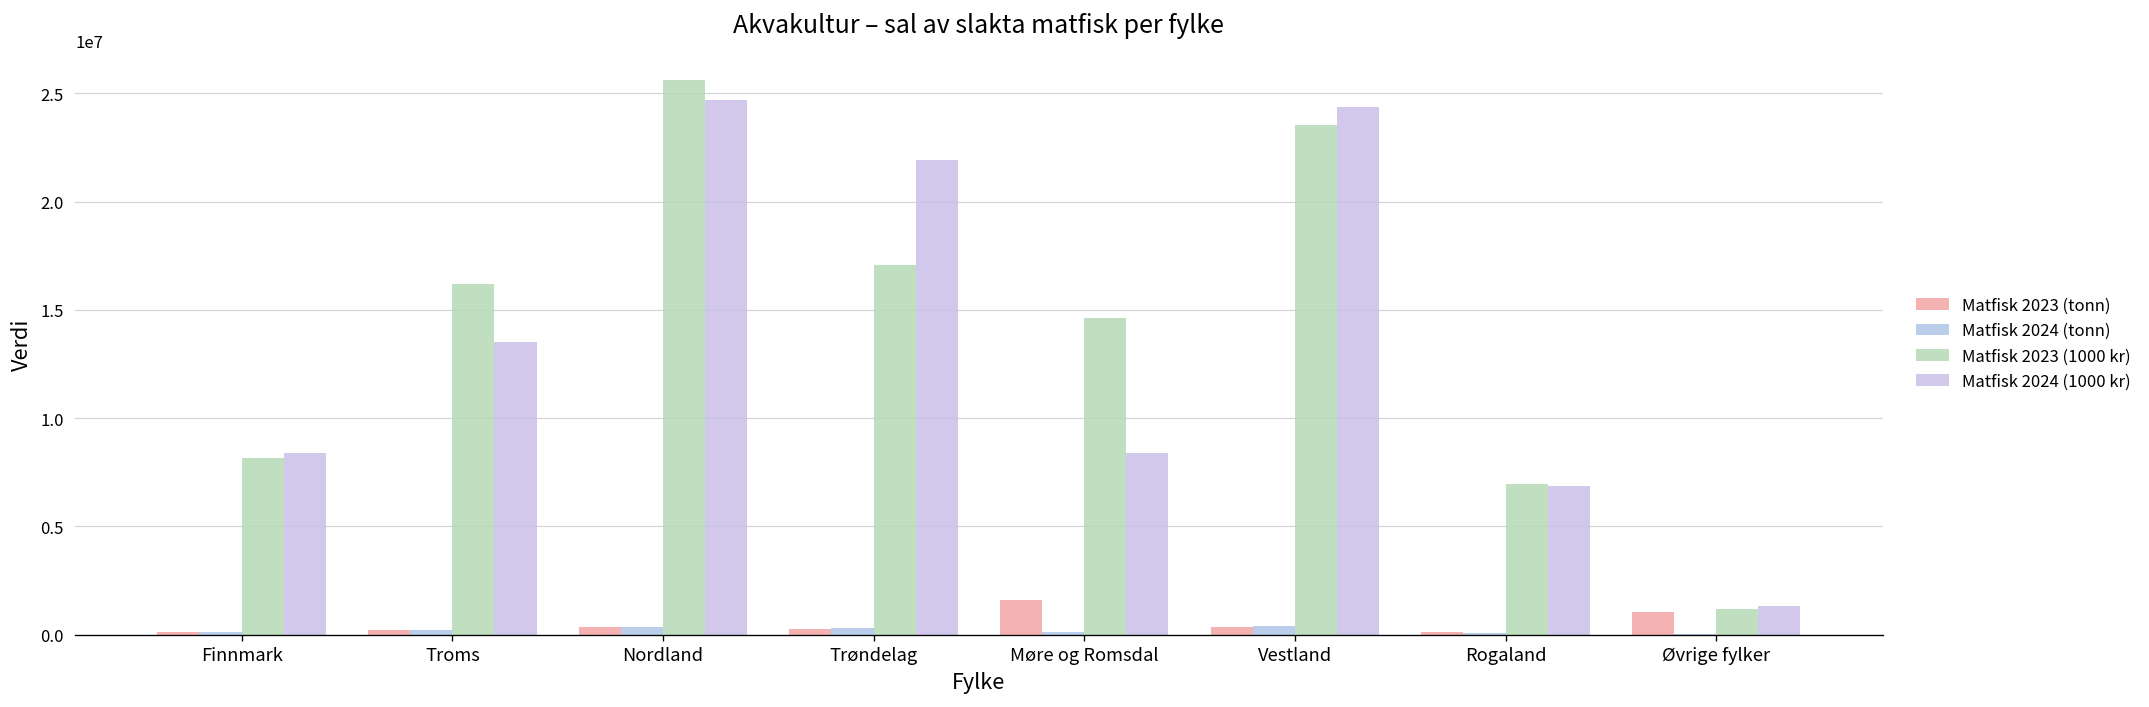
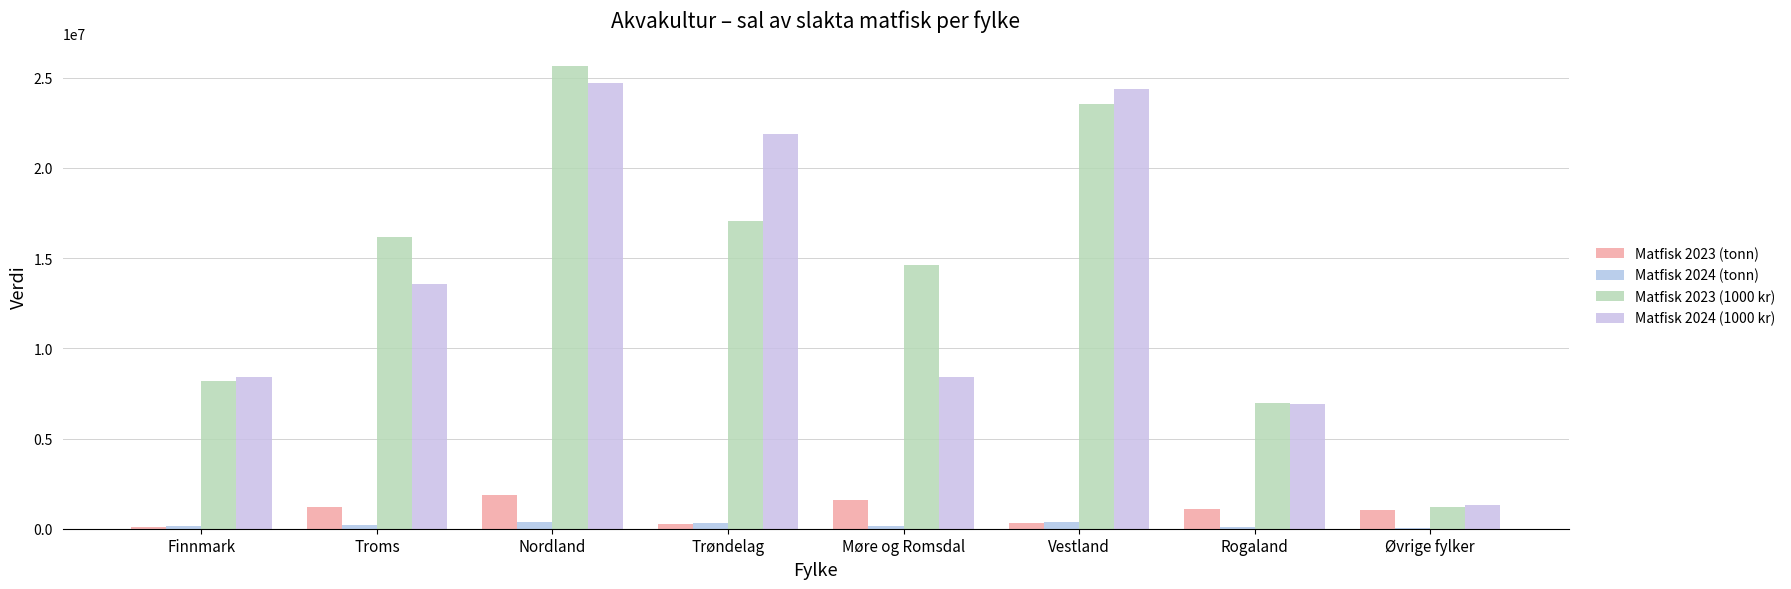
Matfisk 2023 (tonn), Troms: 200000 -> 1200000
Matfisk 2023 (tonn), Nordland: 400000 -> 1900000
Matfisk 2023 (tonn), Rogaland: 100000 -> 1100000
